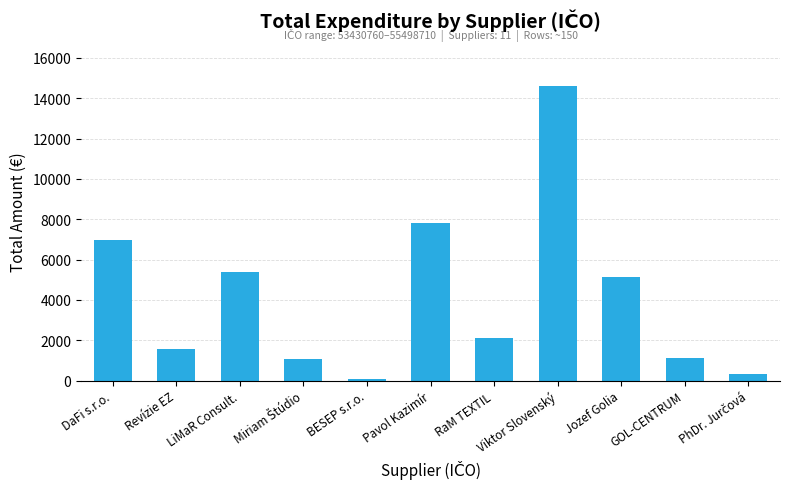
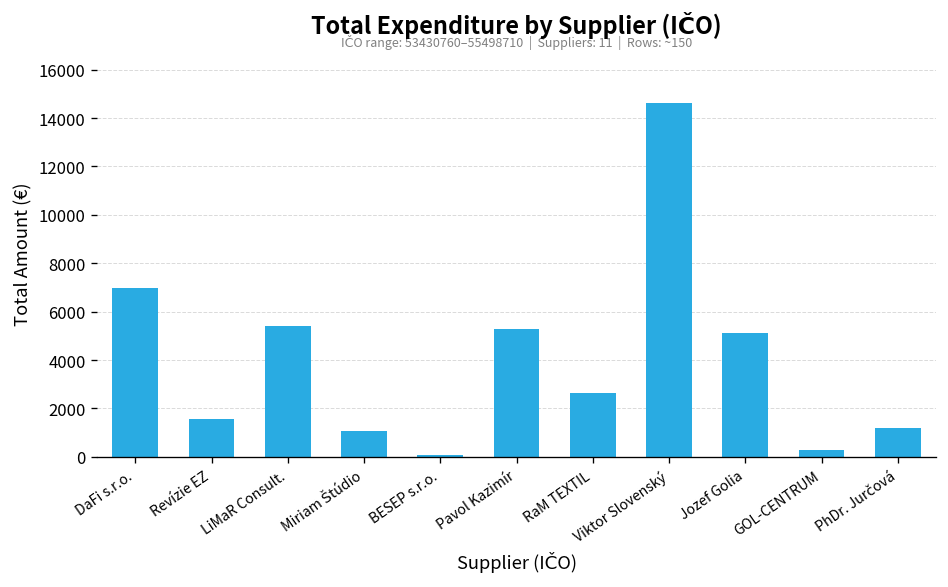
Pavol Kazimír: 7800 -> 5300
RaM TEXTIL: 2100 -> 2600
GOL-CENTRUM: 1100 -> 300
PhDr. Jurčová: 300 -> 1200
